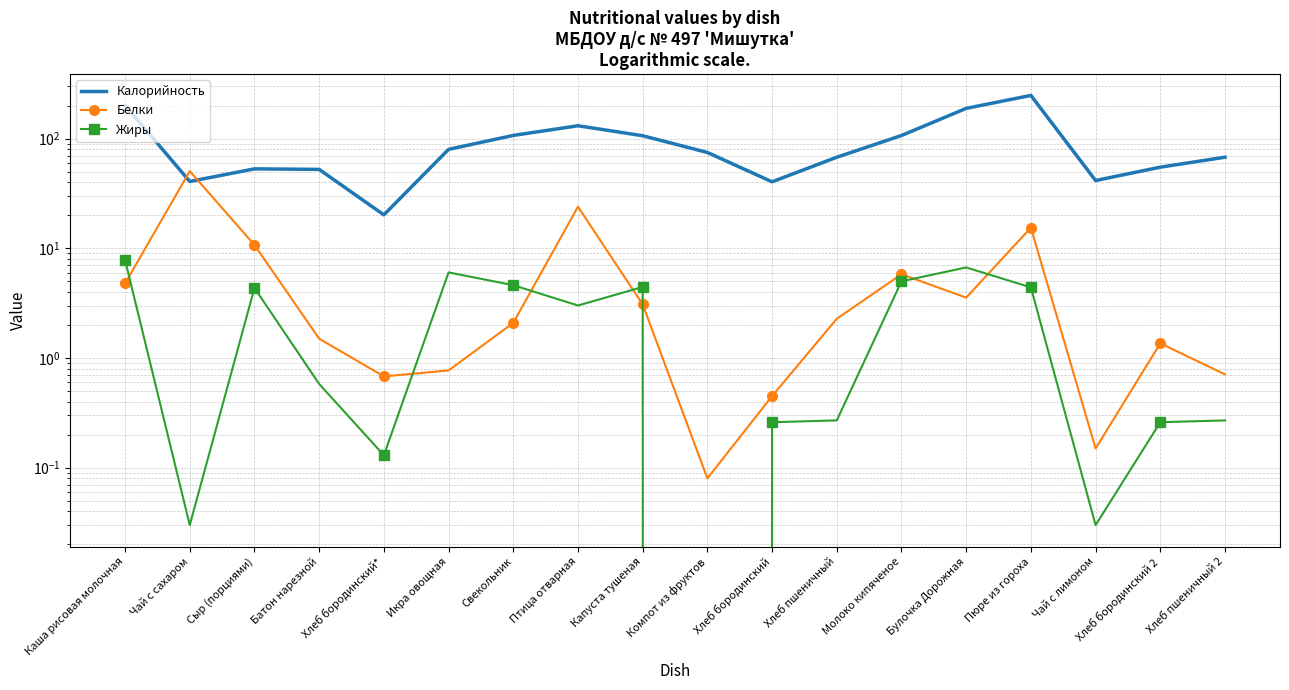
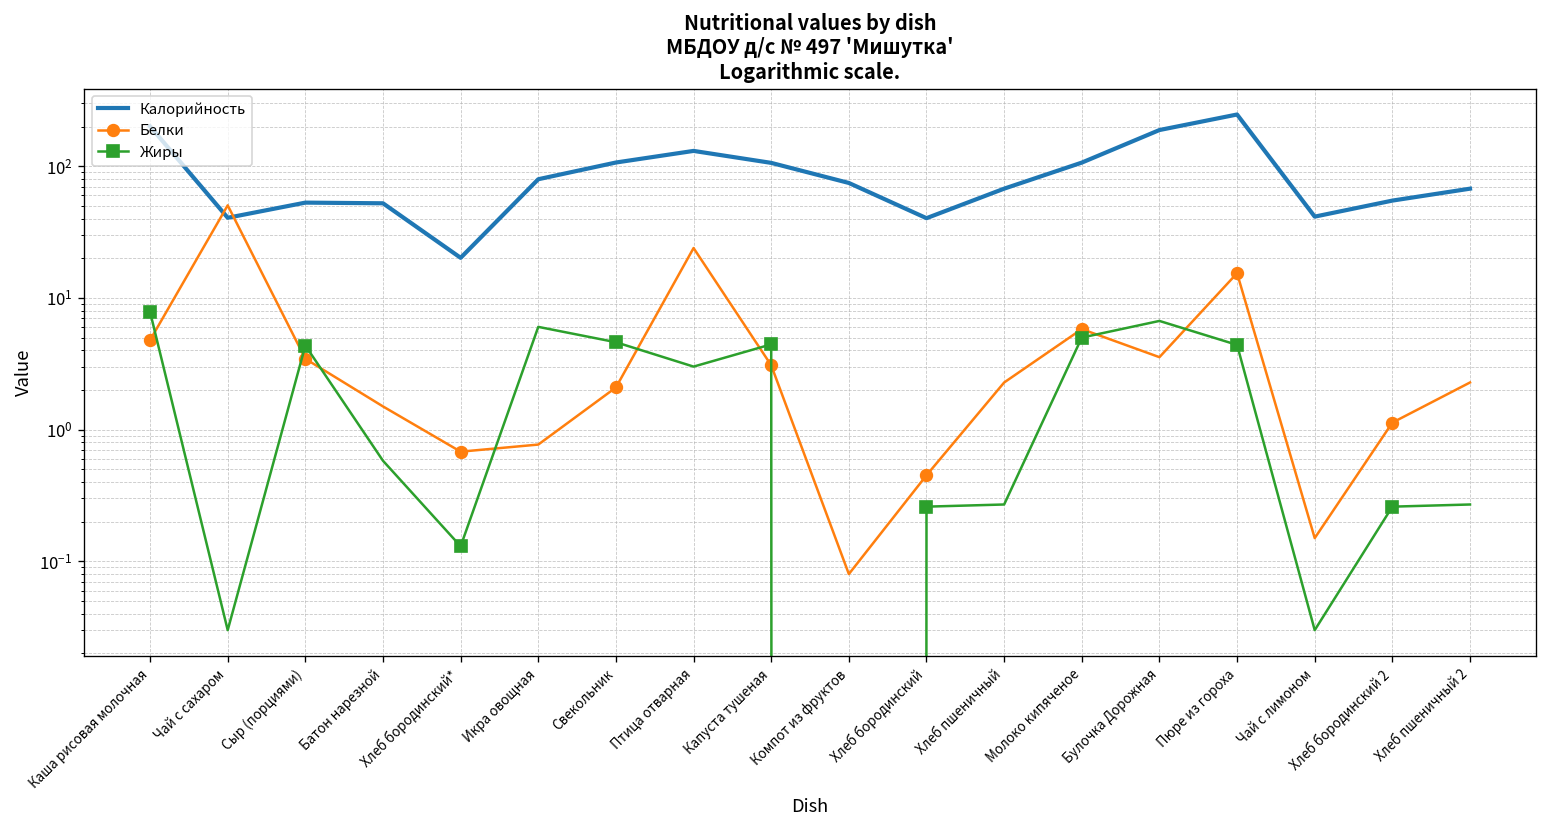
Белки, Сыр (порциями): 11 -> 3.5
Белки, Хлеб бородинский 2: 1.4 -> 1.1
Белки, Хлеб пшеничный 2: 0.7 -> 2.3
